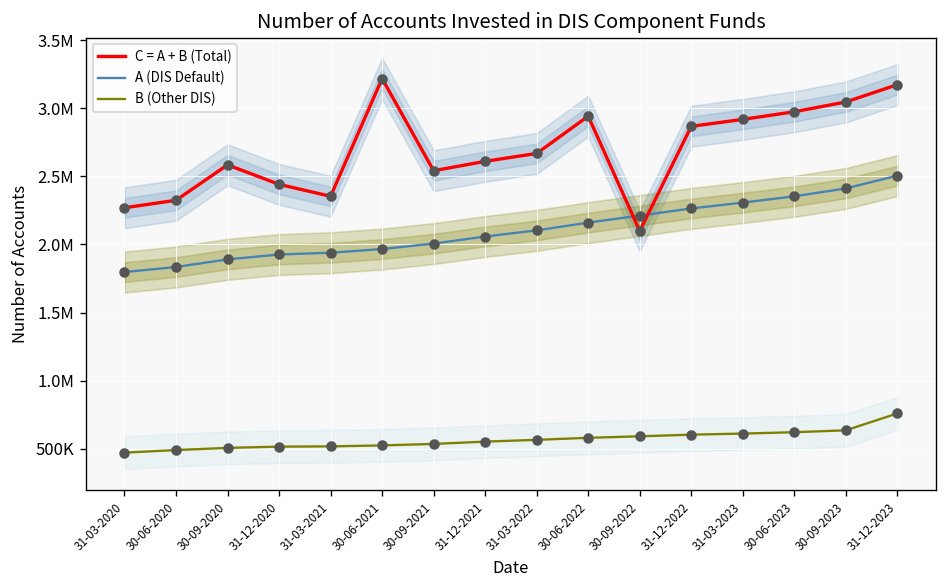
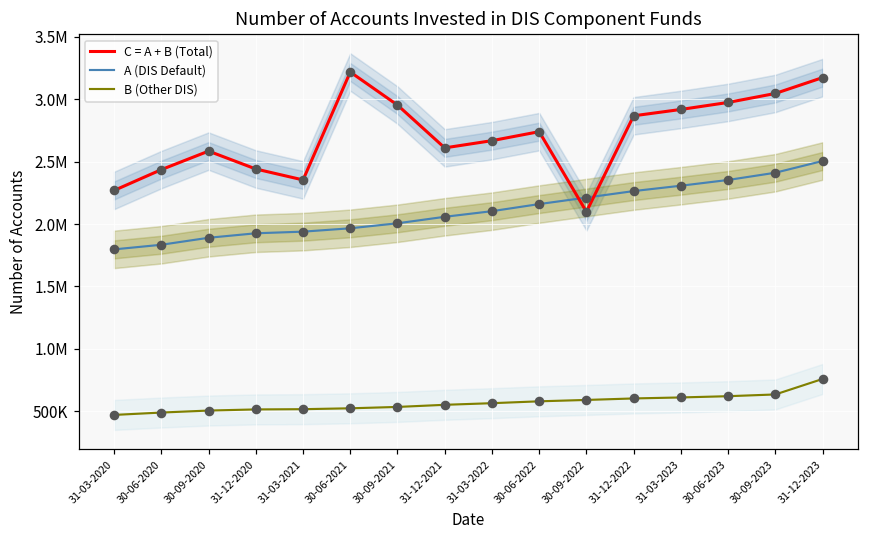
C = A + B (Total), 30-06-2020: 2320000 -> 2440000
C = A + B (Total), 30-09-2021: 2540000 -> 2950000
C = A + B (Total), 30-06-2022: 2940000 -> 2740000
